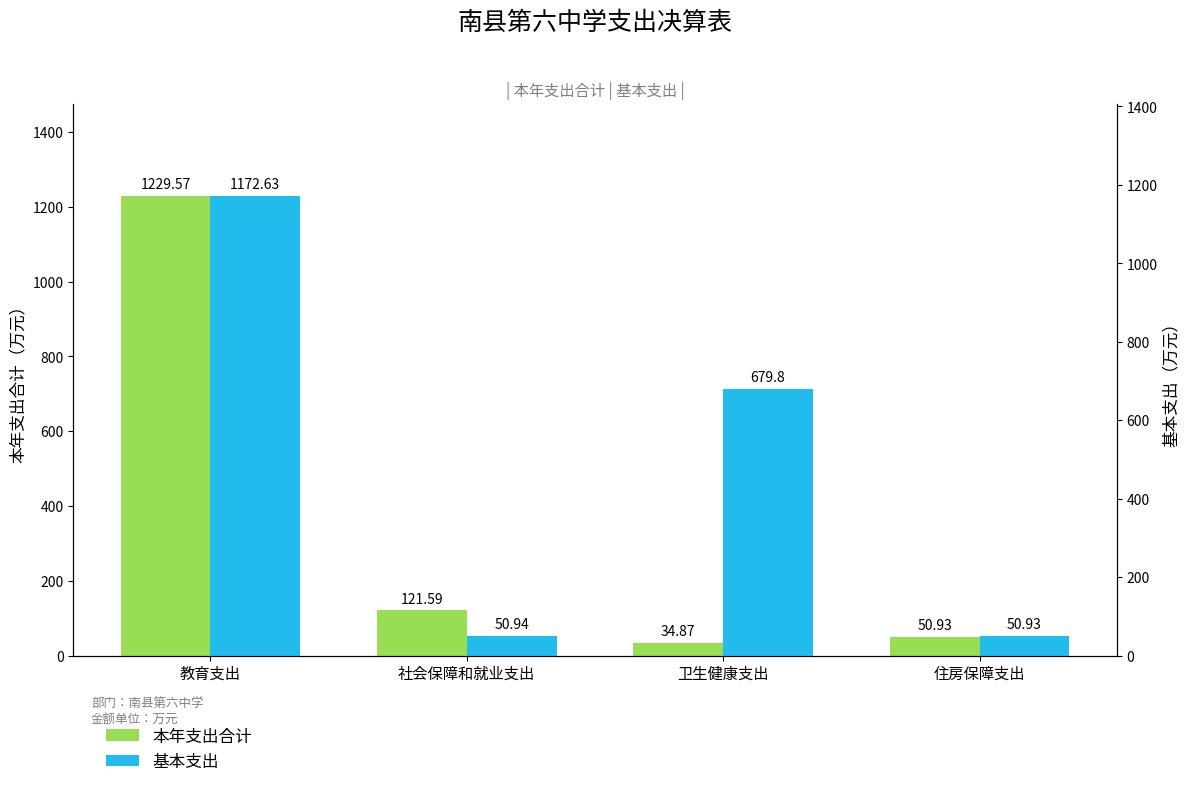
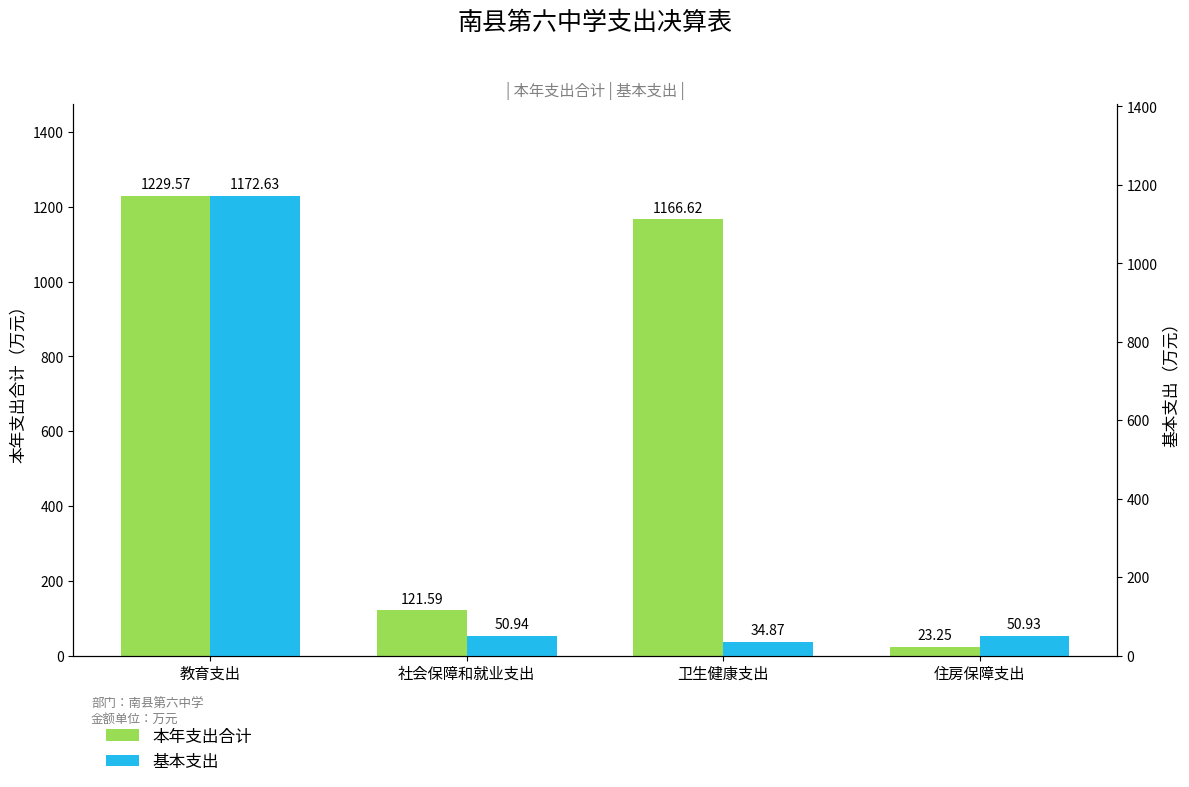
本年支出合计, 卫生健康支出: 34.87 -> 1166.62
本年支出合计, 住房保障支出: 50.93 -> 23.25
基本支出, 卫生健康支出: 679.8 -> 34.87
